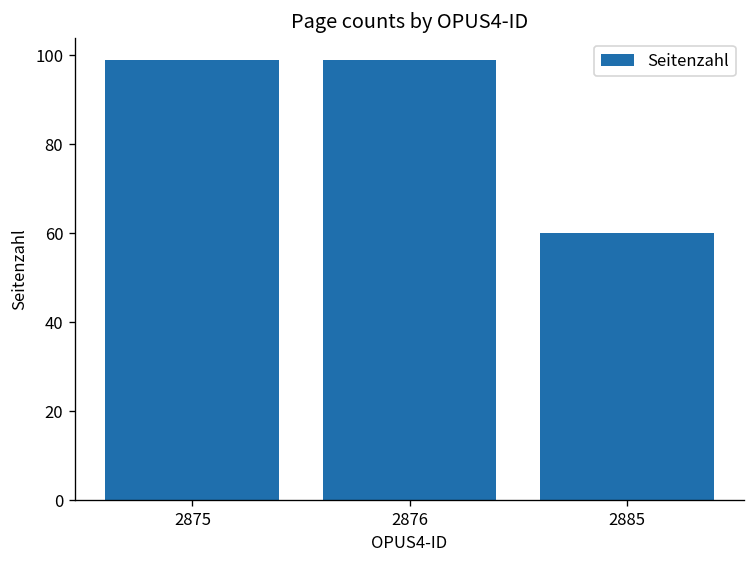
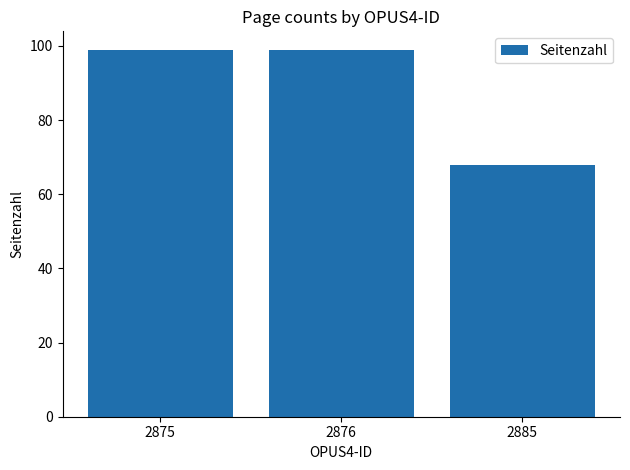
2885: 60 -> 68
